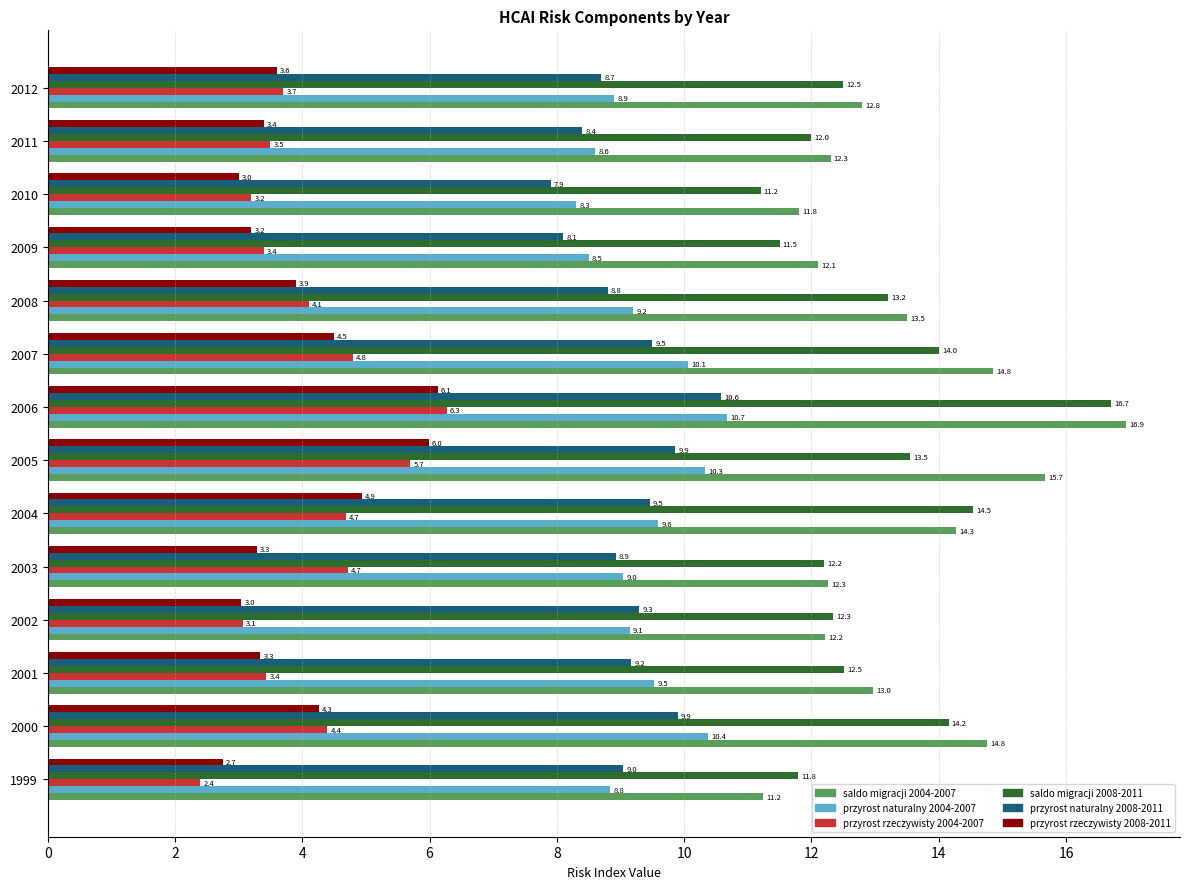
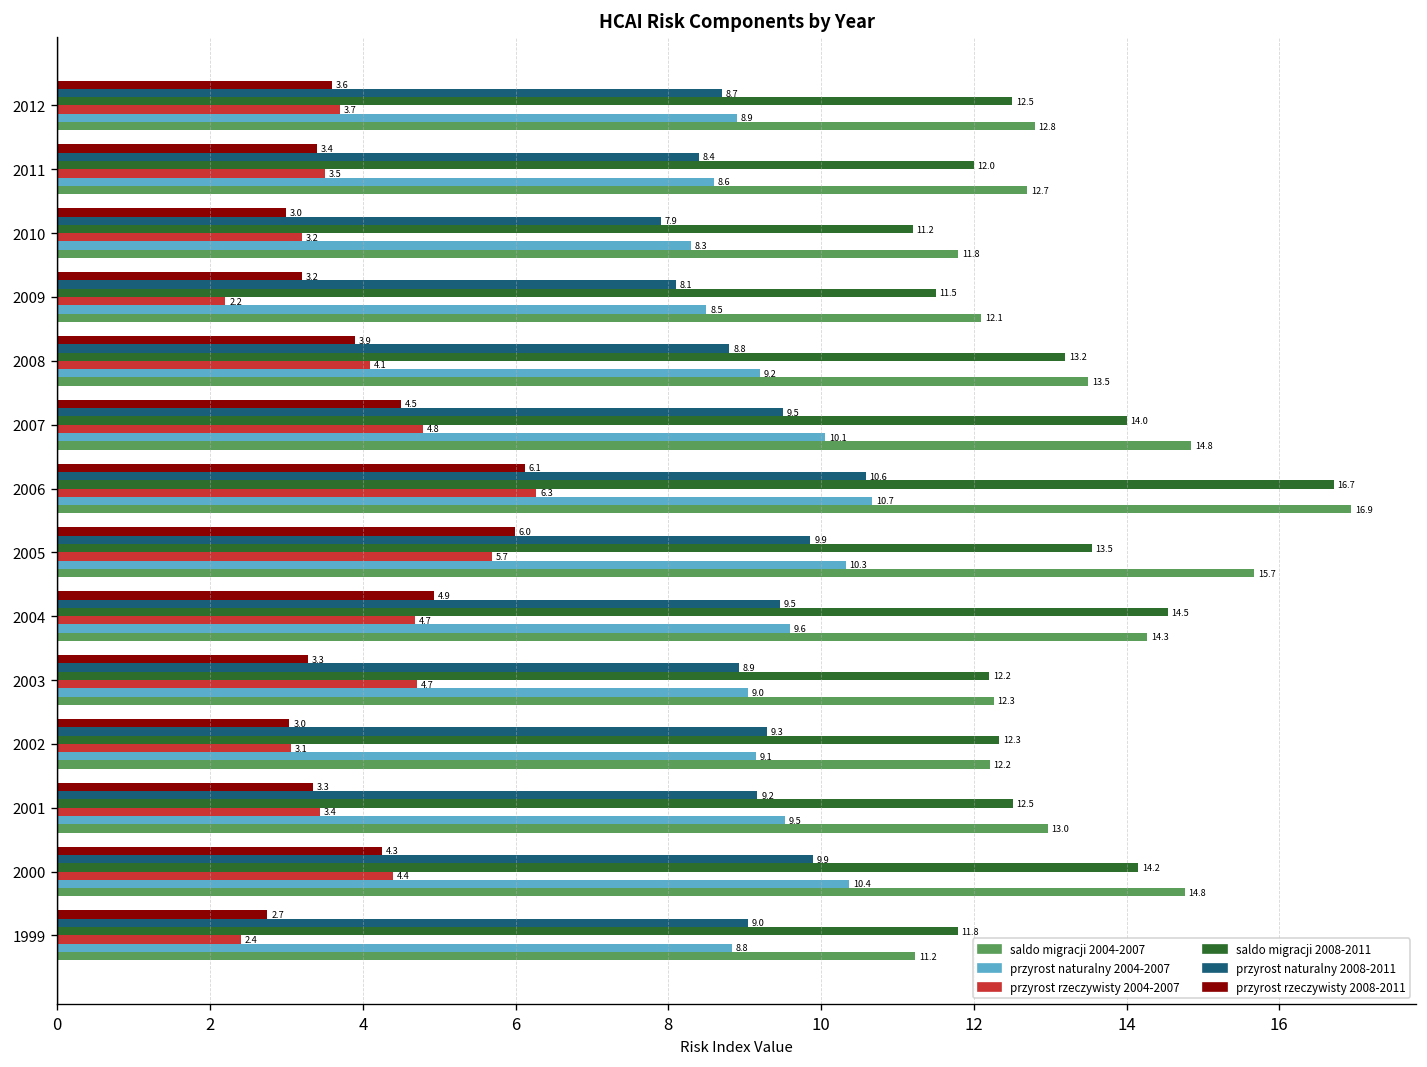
saldo migracji 2004-2007, 2011: 12.3 -> 12.7
przyrost rzeczywisty 2004-2007, 2009: 3.4 -> 2.2
